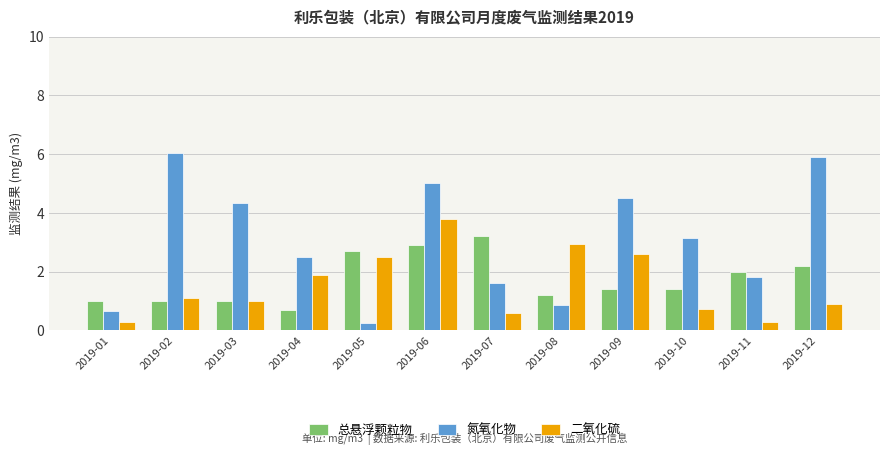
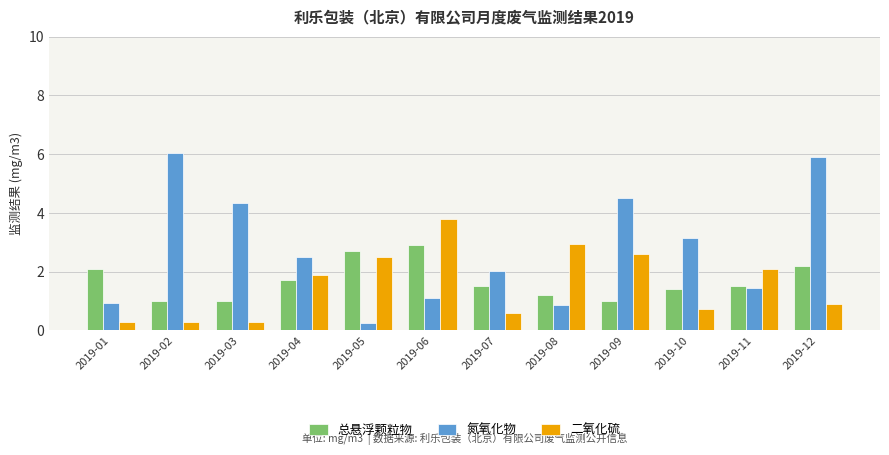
总悬浮颗粒物, 2019-01: 1.0 -> 2.1
氮氧化物, 2019-01: 0.7 -> 0.9
二氧化硫, 2019-02: 1.1 -> 0.3
二氧化硫, 2019-03: 1.0 -> 0.3
总悬浮颗粒物, 2019-04: 0.7 -> 1.7
氮氧化物, 2019-06: 5.0 -> 1.1
总悬浮颗粒物, 2019-07: 3.2 -> 1.5
氮氧化物, 2019-07: 1.6 -> 2.0
总悬浮颗粒物, 2019-09: 1.4 -> 1.0
总悬浮颗粒物, 2019-11: 2.0 -> 1.5
氮氧化物, 2019-11: 1.8 -> 1.4
二氧化硫, 2019-11: 0.3 -> 2.1
